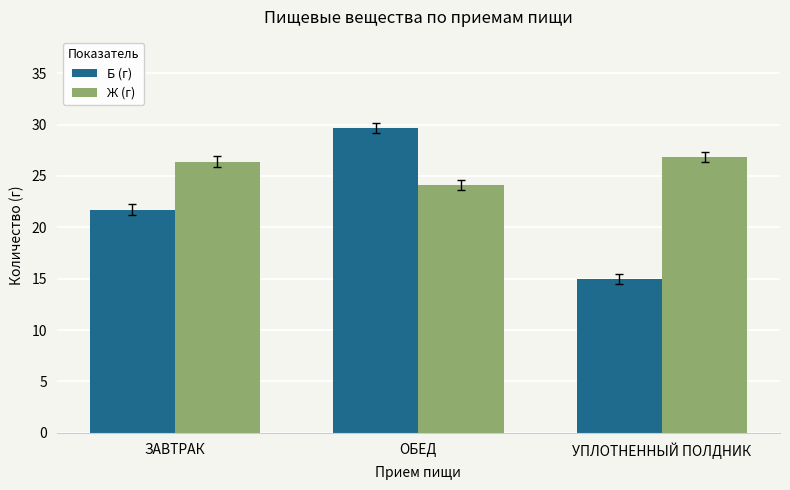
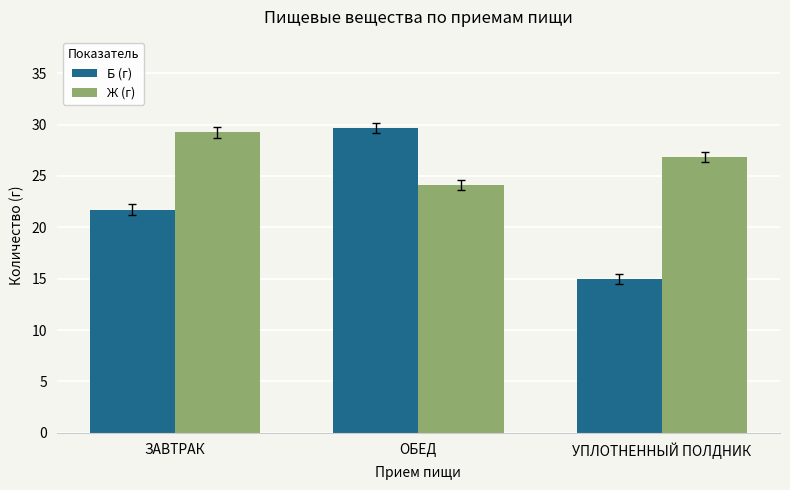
Ж (г), ЗАВТРАК: 26.4 -> 29.2
